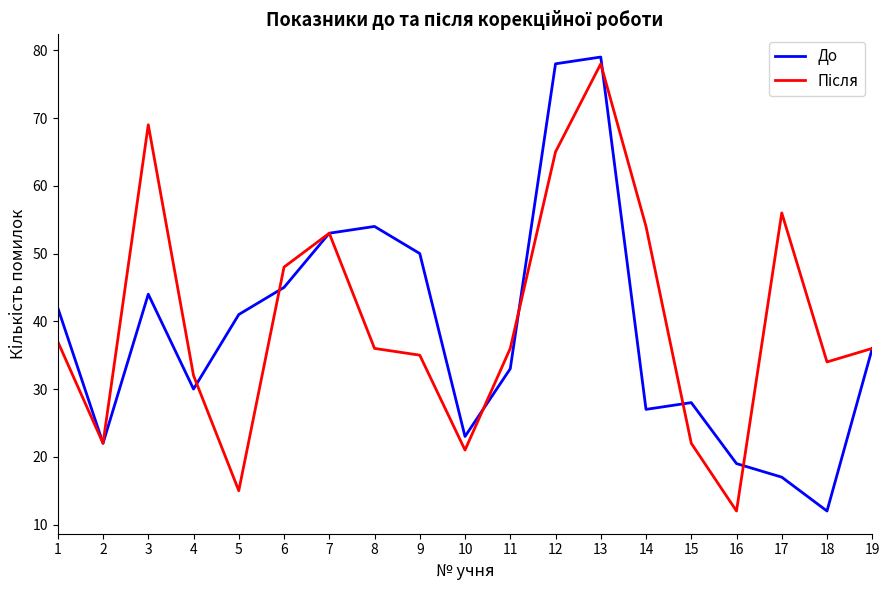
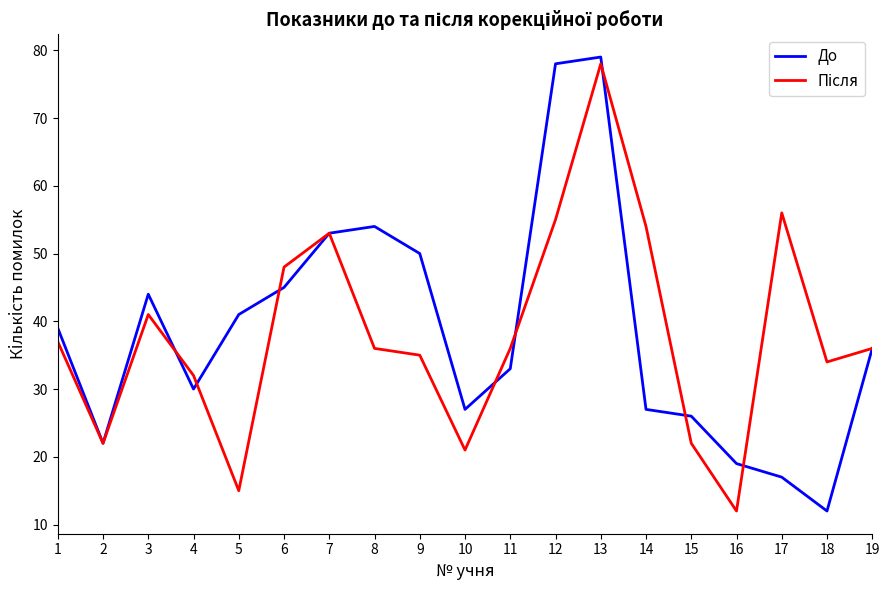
До, 1: 42 -> 39
Після, 3: 69 -> 41
До, 10: 23 -> 27
Після, 12: 65 -> 55
До, 15: 28 -> 26
